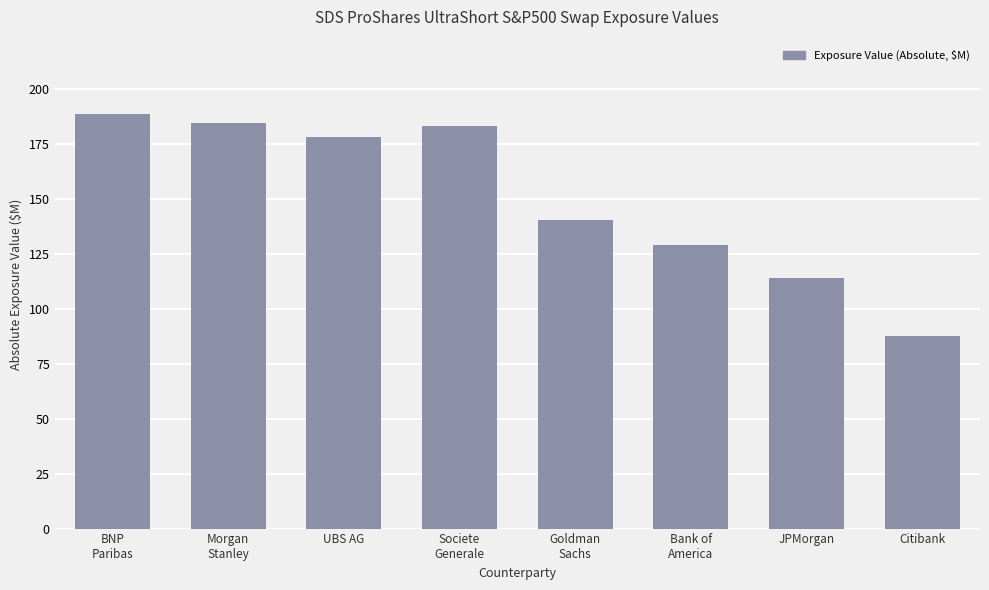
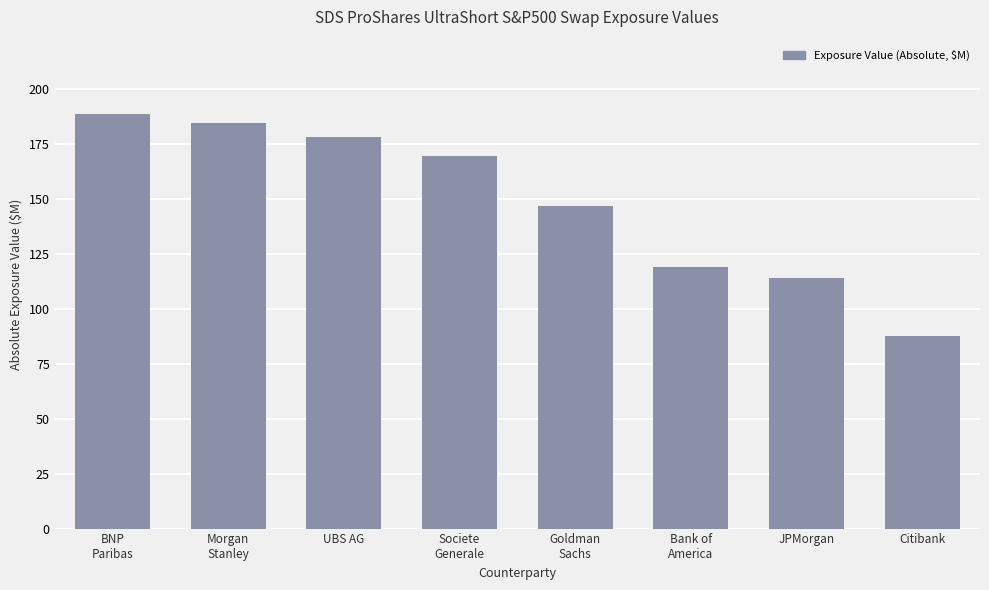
Societe Generale: 183 -> 170
Goldman Sachs: 140 -> 147
Bank of America: 129 -> 119
